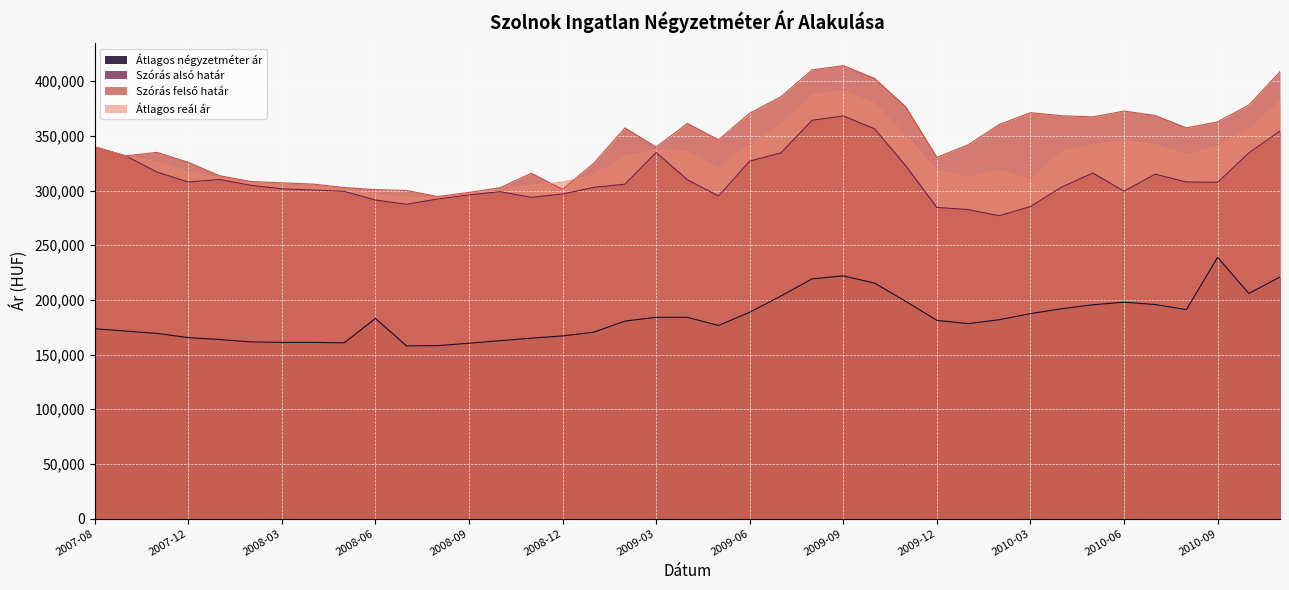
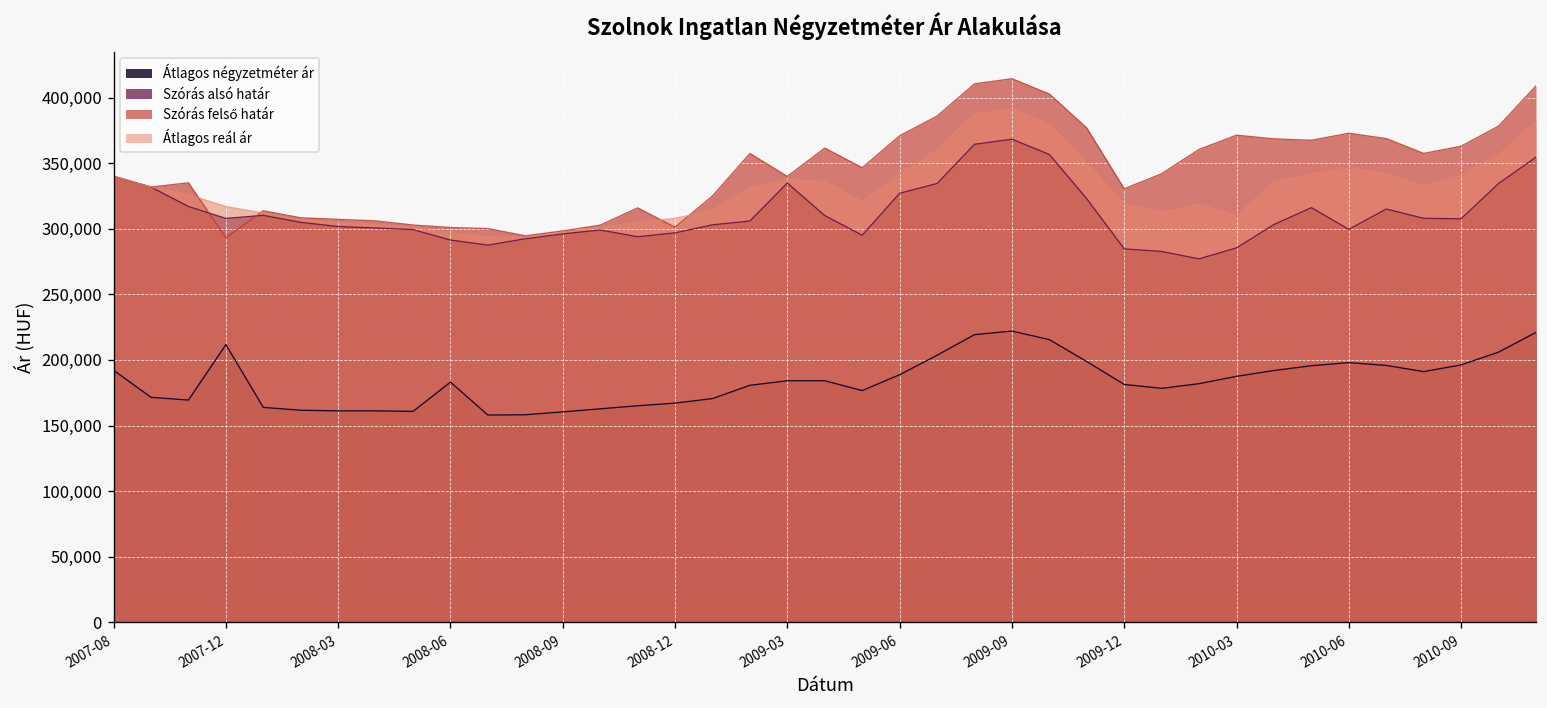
Átlagos négyzetméter ár, 2007-08: 174,000 -> 192,000
Átlagos négyzetméter ár, 2007-12: 166,000 -> 212,000
Szórás felső határ, 2007-12: 326,000 -> 293,000
Átlagos négyzetméter ár, 2010-09: 239,000 -> 196,000
